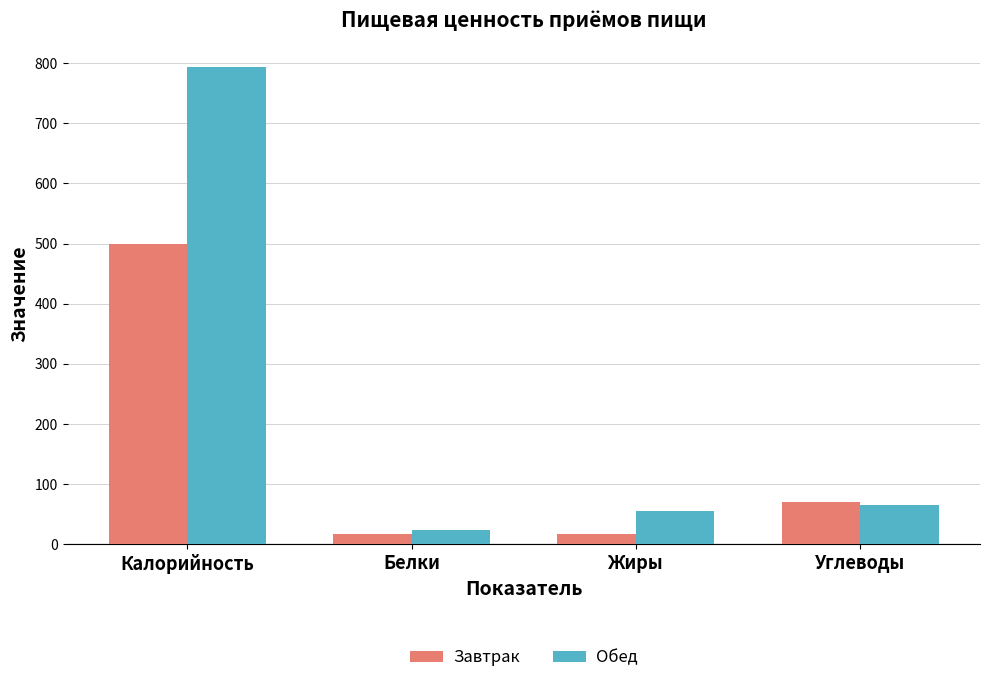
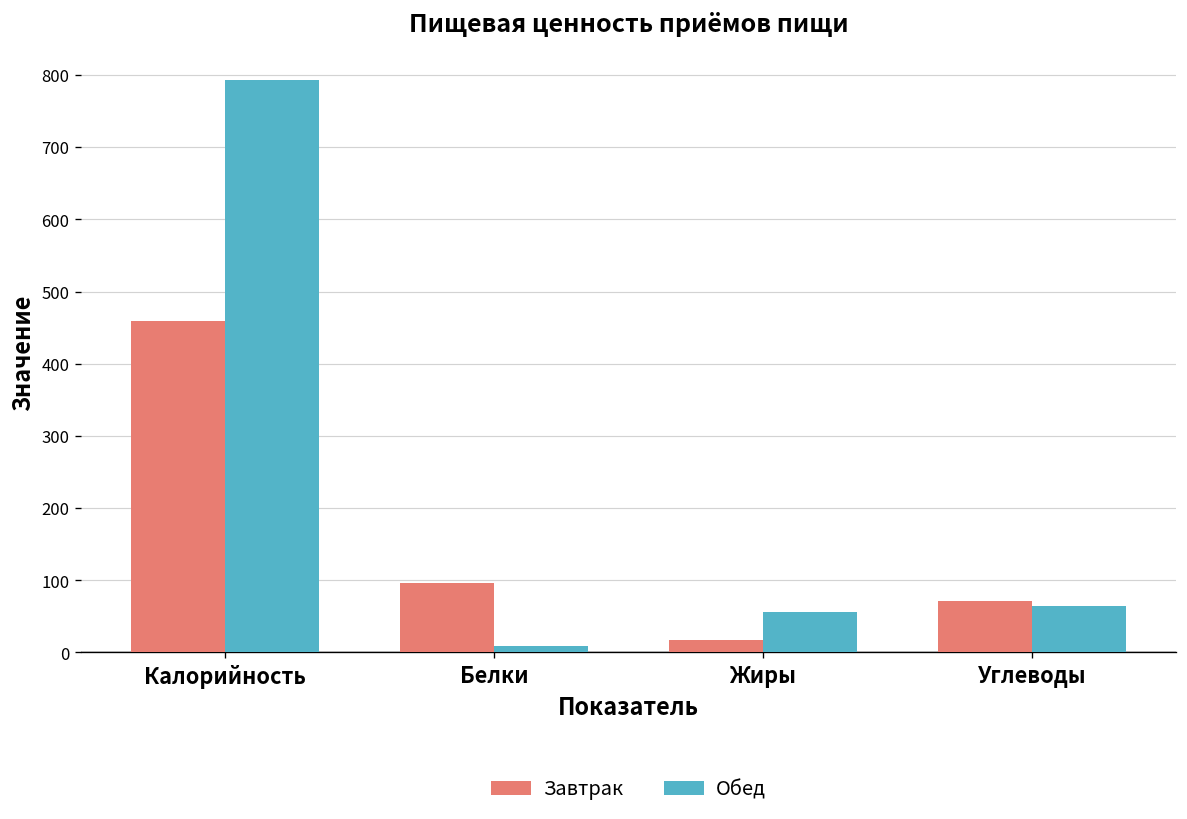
Завтрак, Калорийность: 500 -> 460
Завтрак, Белки: 20 -> 100
Обед, Белки: 20 -> 10
